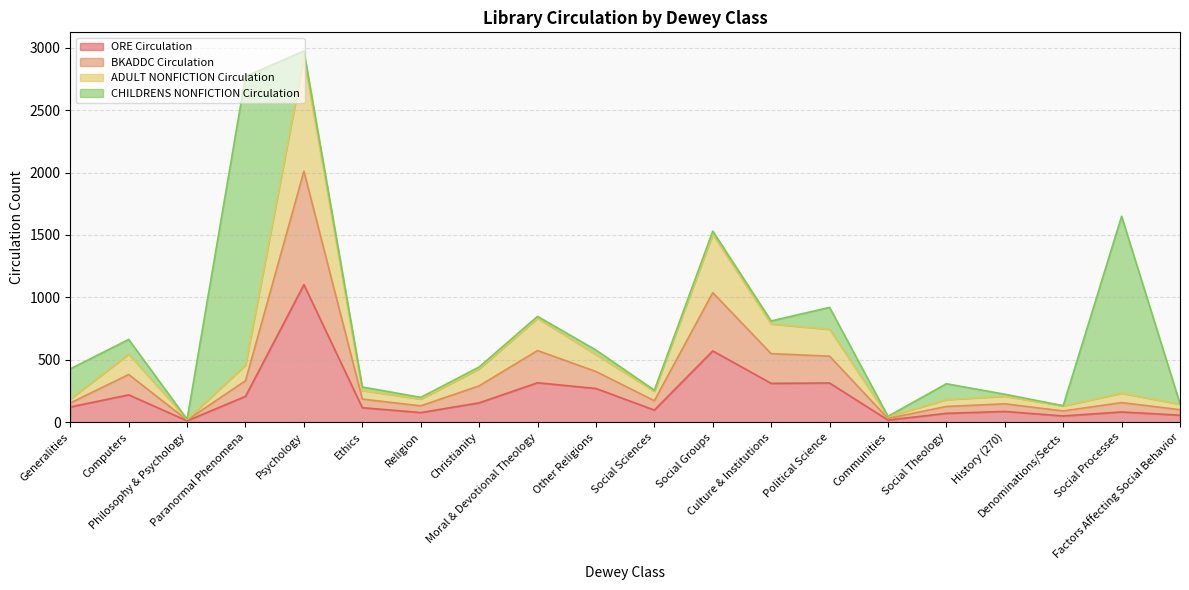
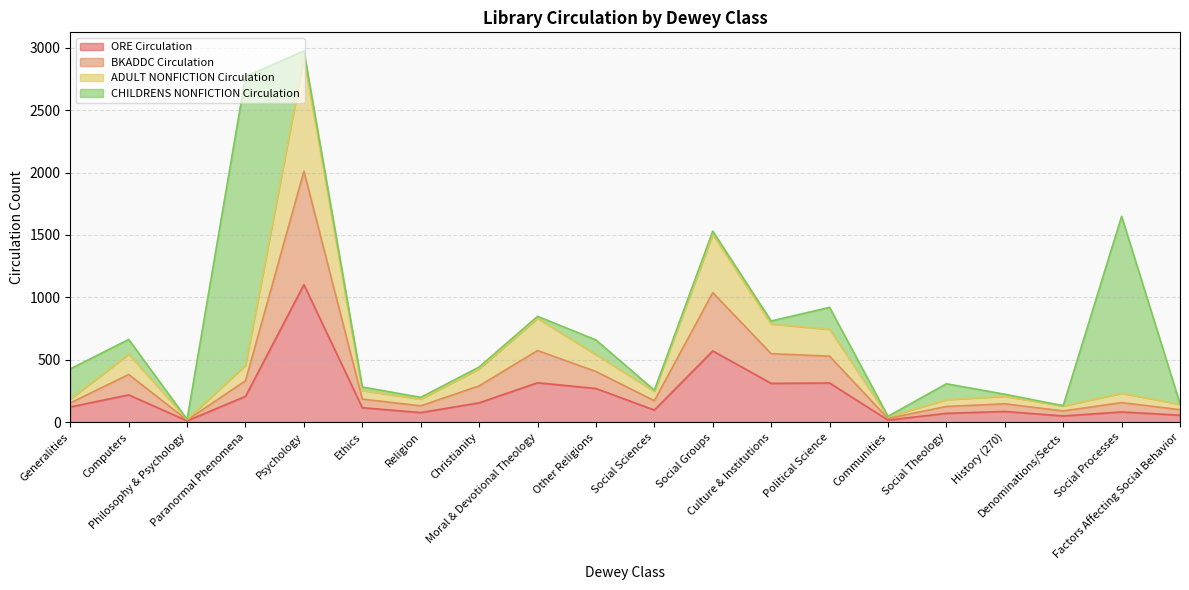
CHILDRENS NONFICTION Circulation, Other Religions: 40 -> 120
